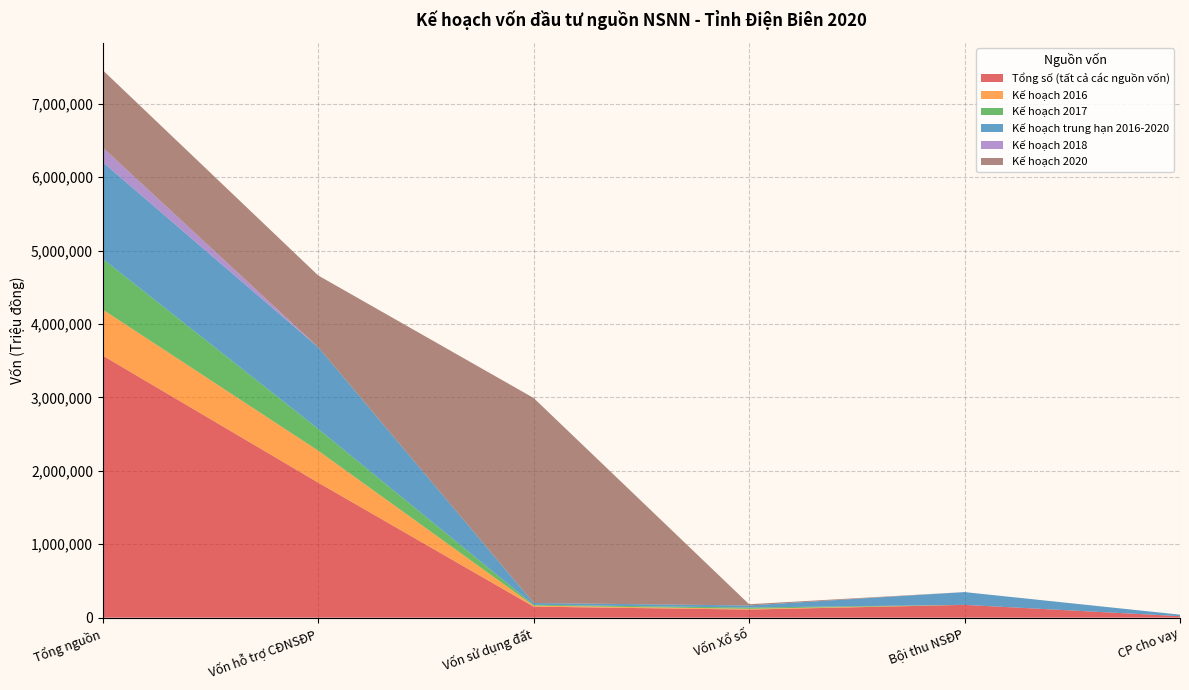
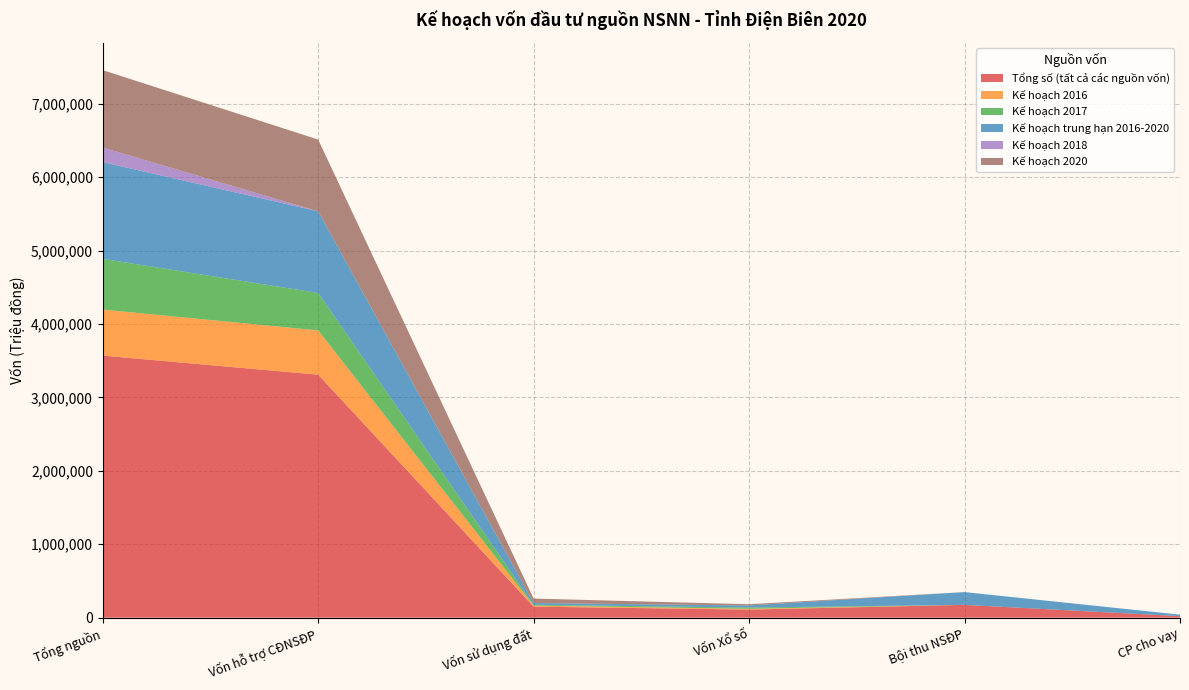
Tổng số (tất cả các nguồn vốn), Vốn hỗ trợ CĐNSĐP: 1,800,000 -> 3,300,000
Kế hoạch 2016, Vốn hỗ trợ CĐNSĐP: 400,000 -> 600,000
Kế hoạch 2017, Vốn hỗ trợ CĐNSĐP: 300,000 -> 500,000
Kế hoạch 2020, Vốn sử dụng đất: 2,800,000 -> 100,000
